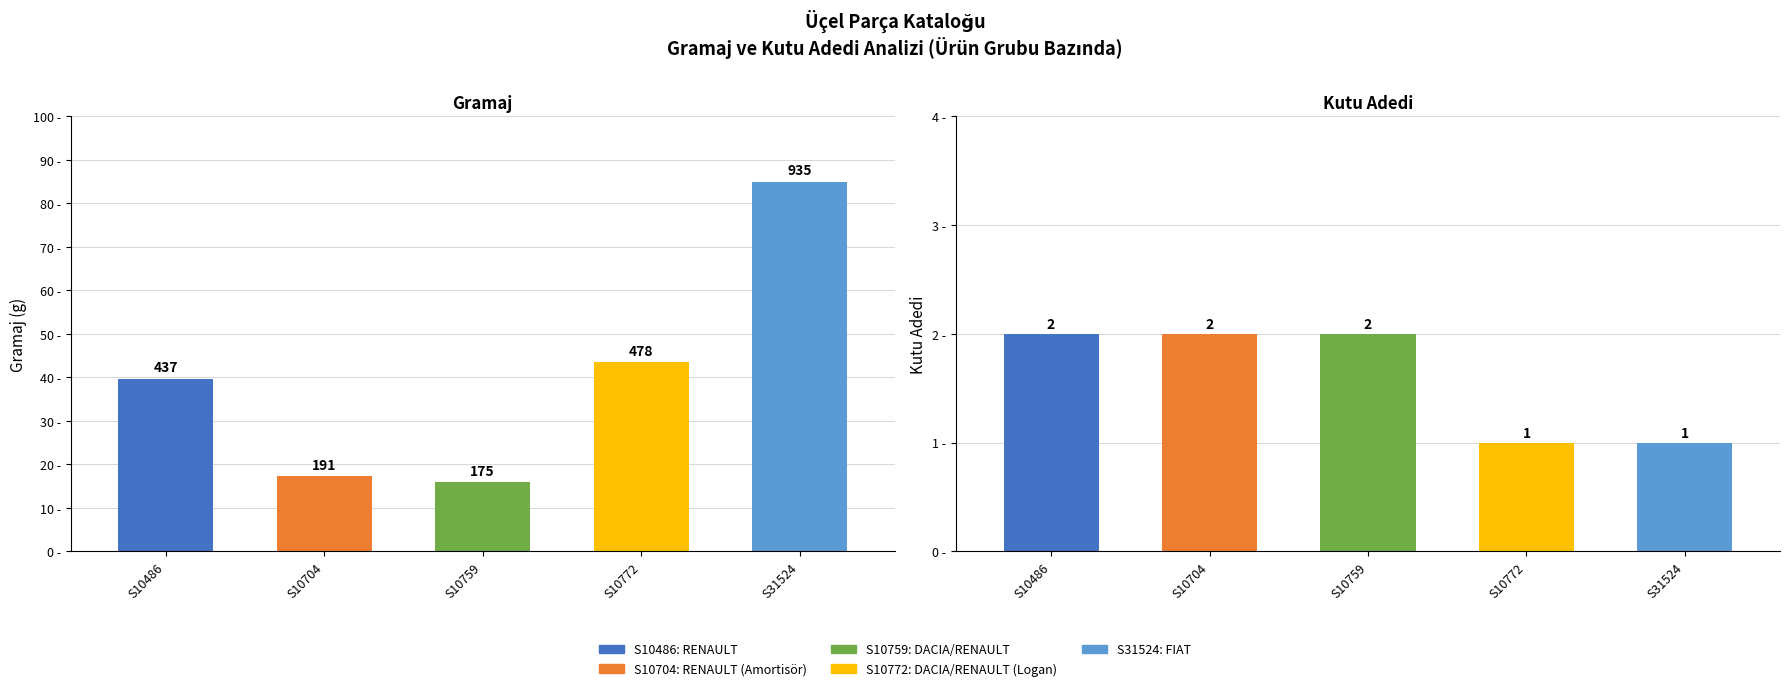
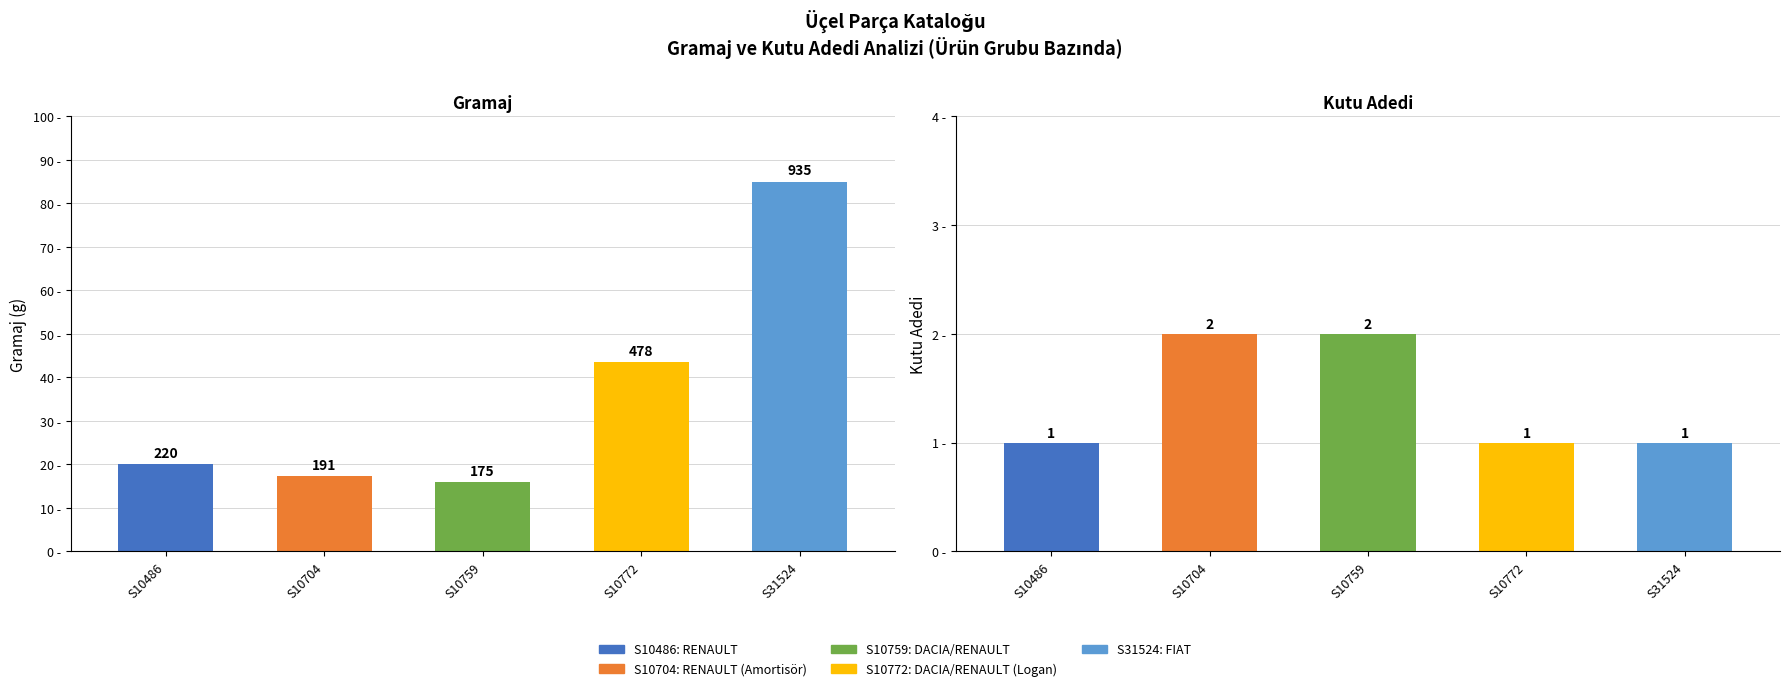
Gramaj, S10486: 437 -> 220
Kutu Adedi, S10486: 2 -> 1
